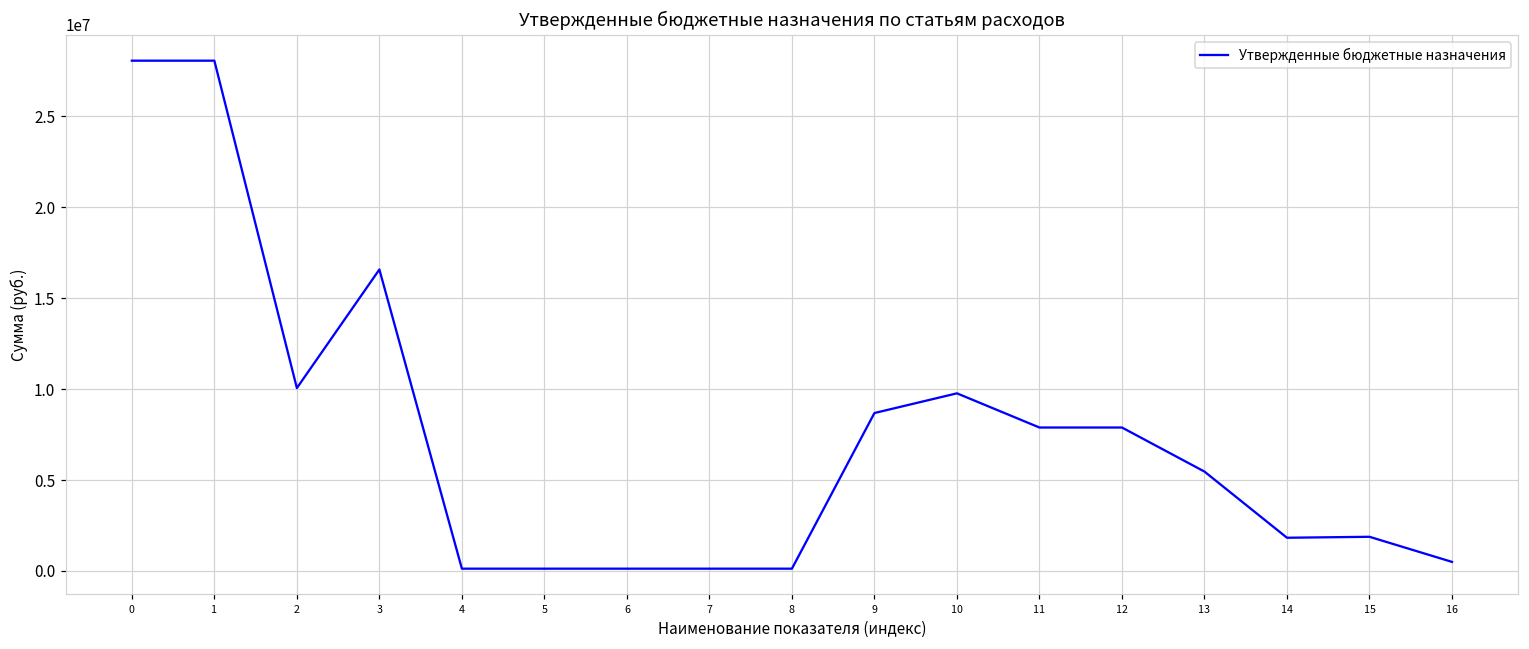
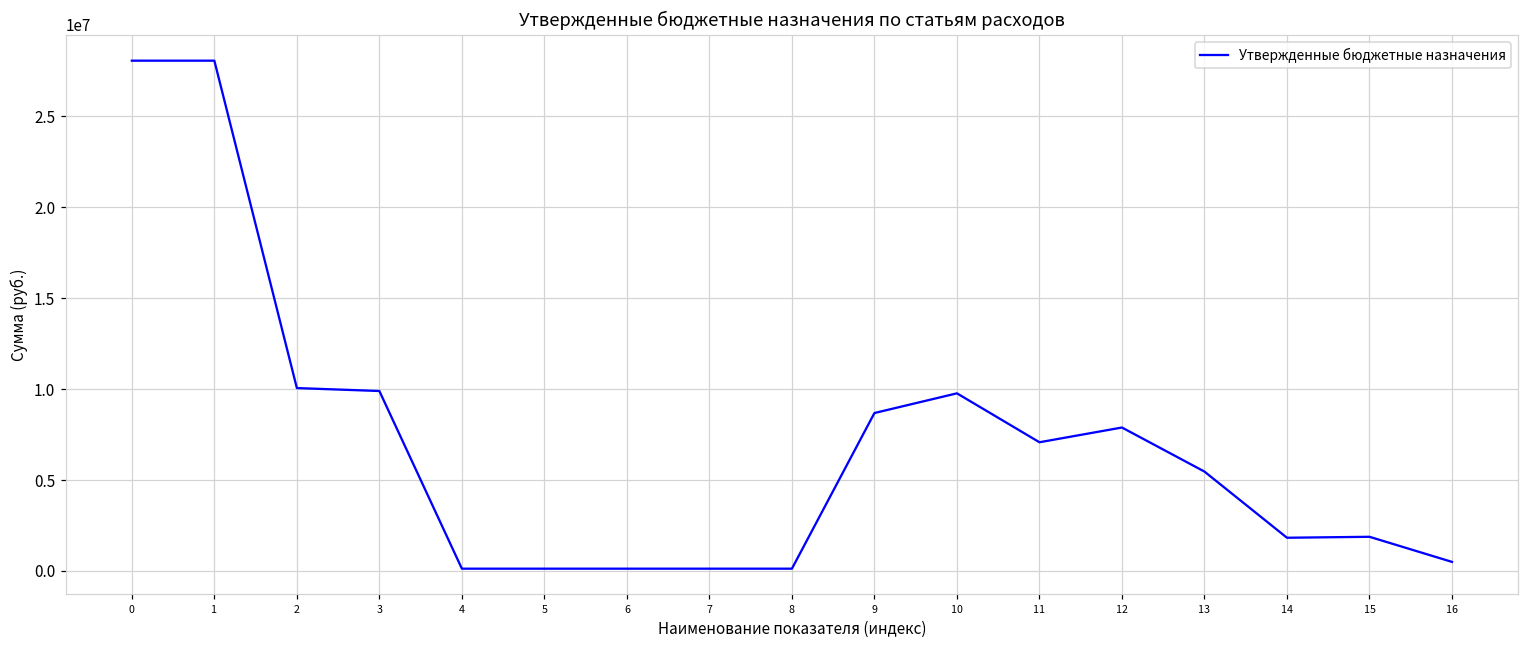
3: 16600000 -> 9900000
11: 7900000 -> 7100000
